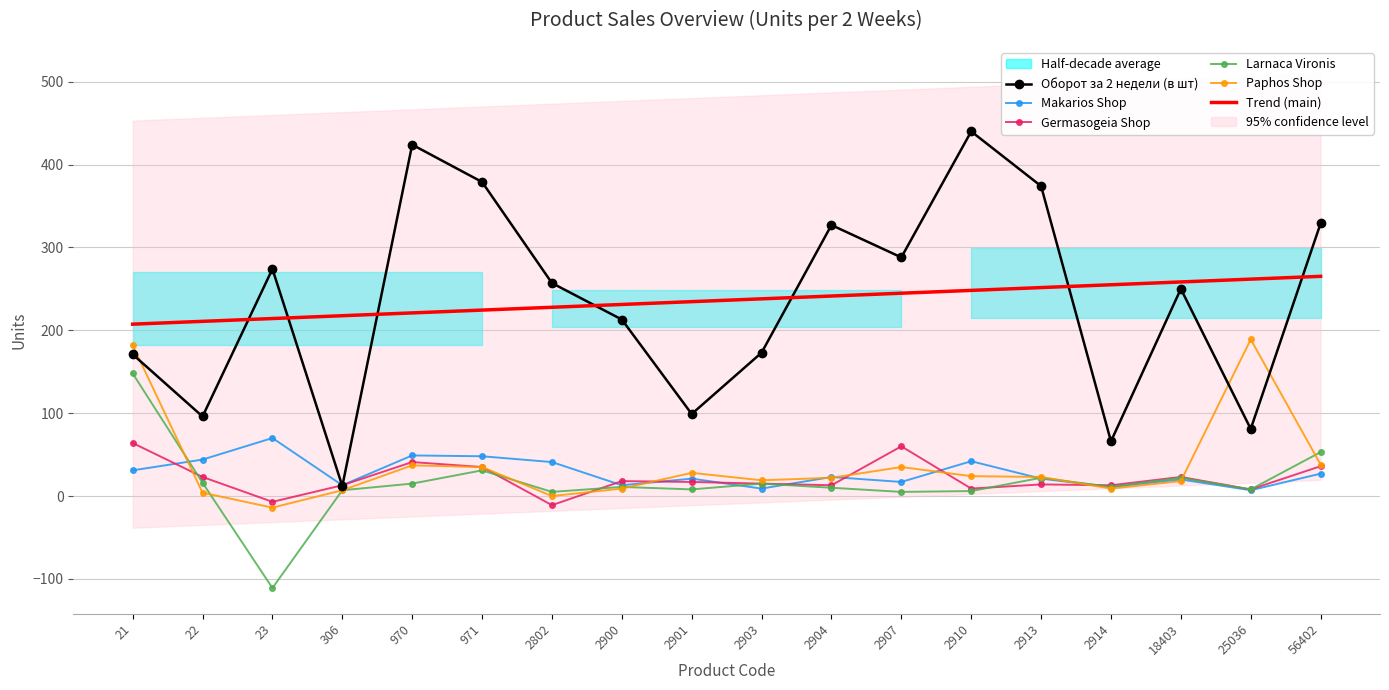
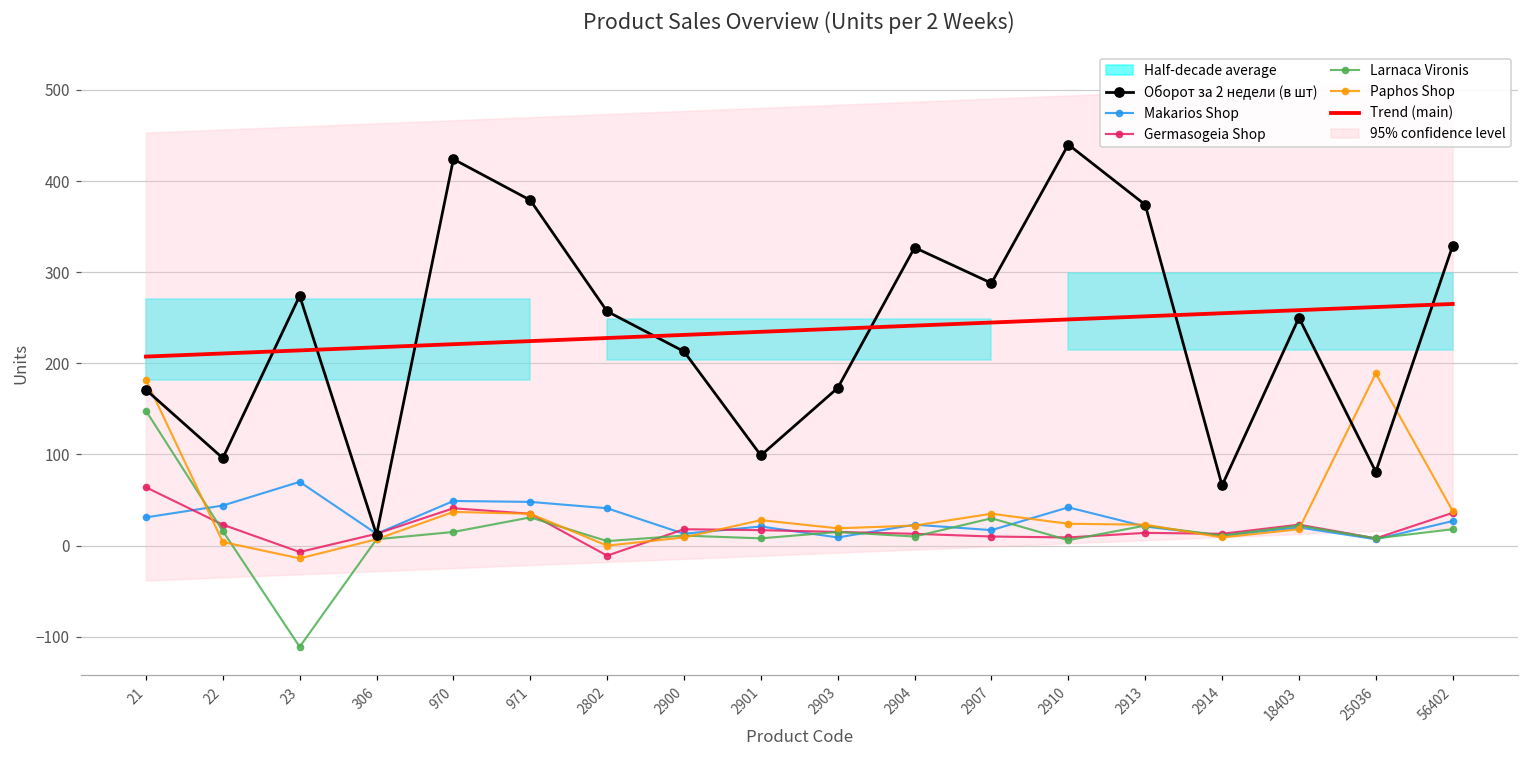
Germasogeia Shop, 2907: 60 -> 10
Larnaca Vironis, 2907: 10 -> 30
Larnaca Vironis, 56402: 50 -> 20
